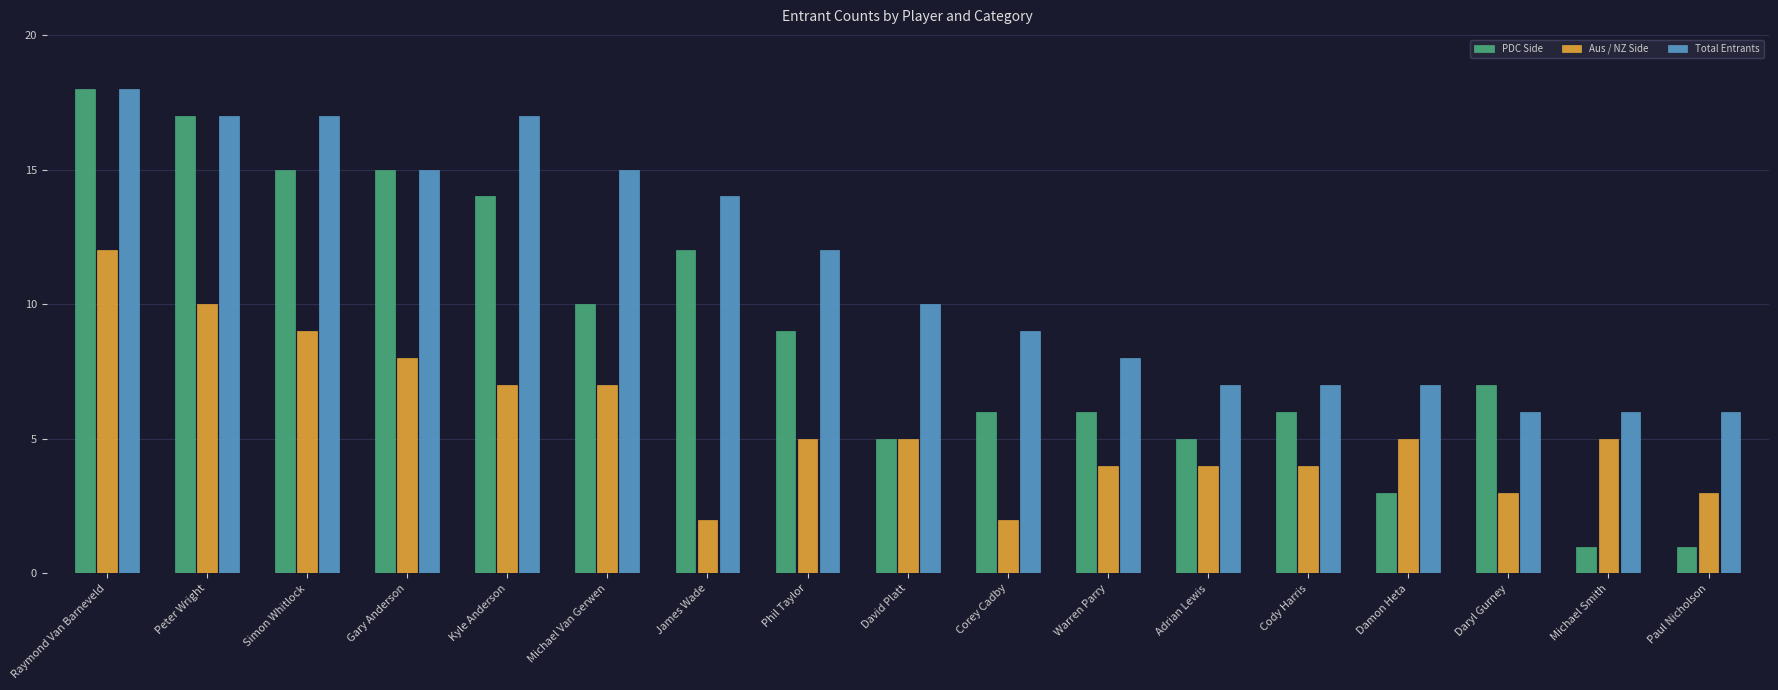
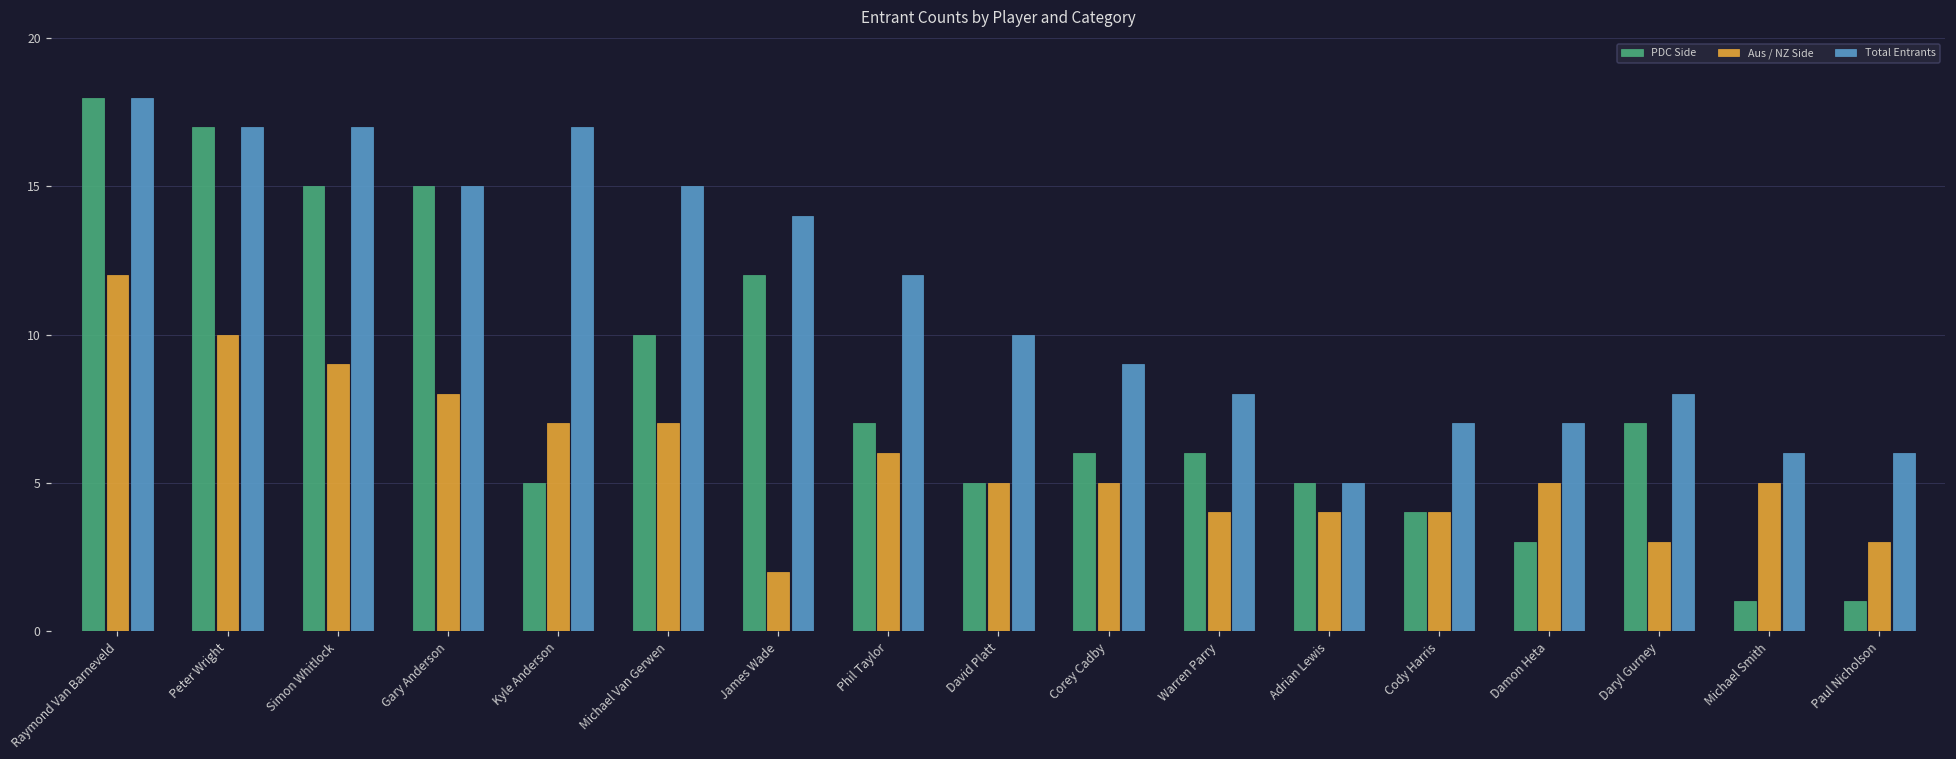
PDC Side, Kyle Anderson: 14 -> 5
PDC Side, Phil Taylor: 9 -> 7
Aus / NZ Side, Phil Taylor: 5 -> 6
Aus / NZ Side, Corey Cadby: 2 -> 5
Total Entrants, Adrian Lewis: 7 -> 5
PDC Side, Cody Harris: 6 -> 4
Total Entrants, Daryl Gurney: 6 -> 8
